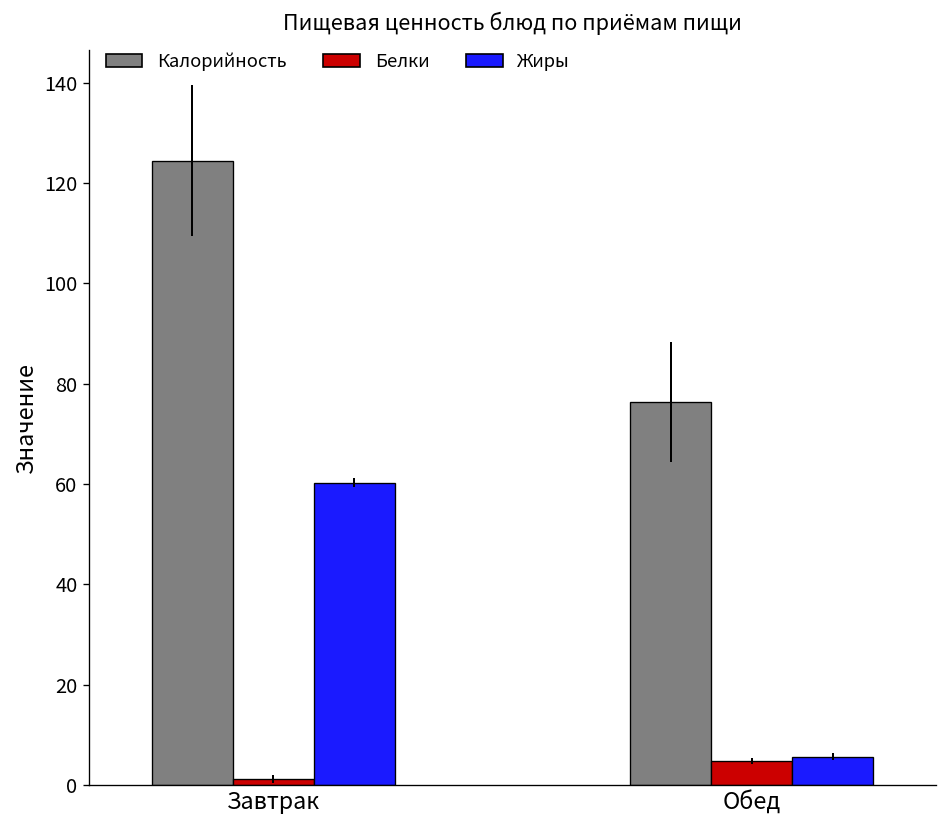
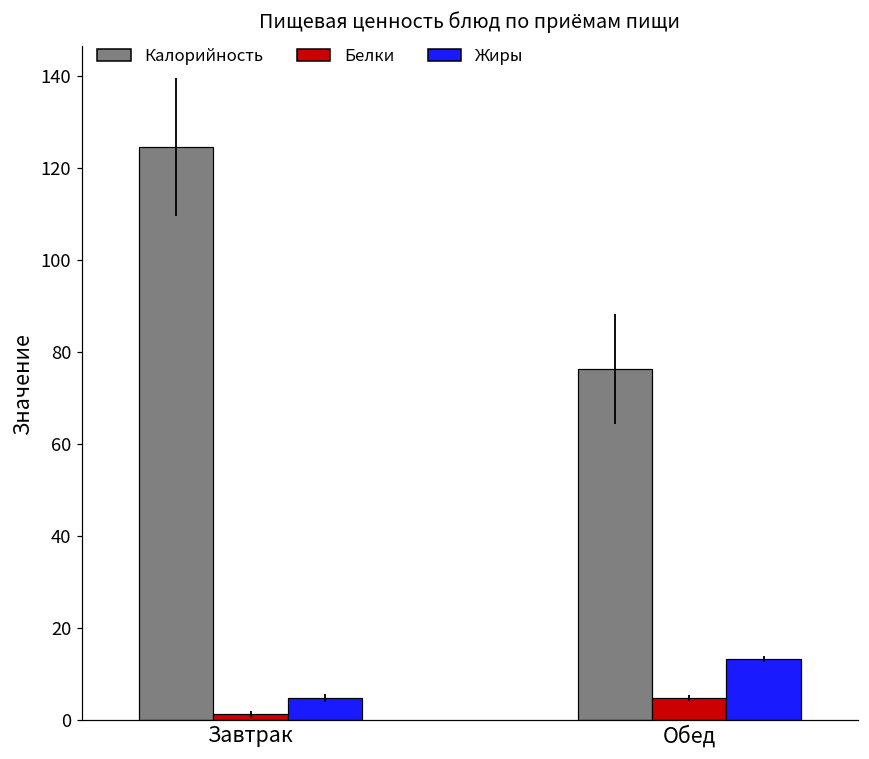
Жиры, Завтрак: 60 -> 5
Жиры, Обед: 6 -> 13
